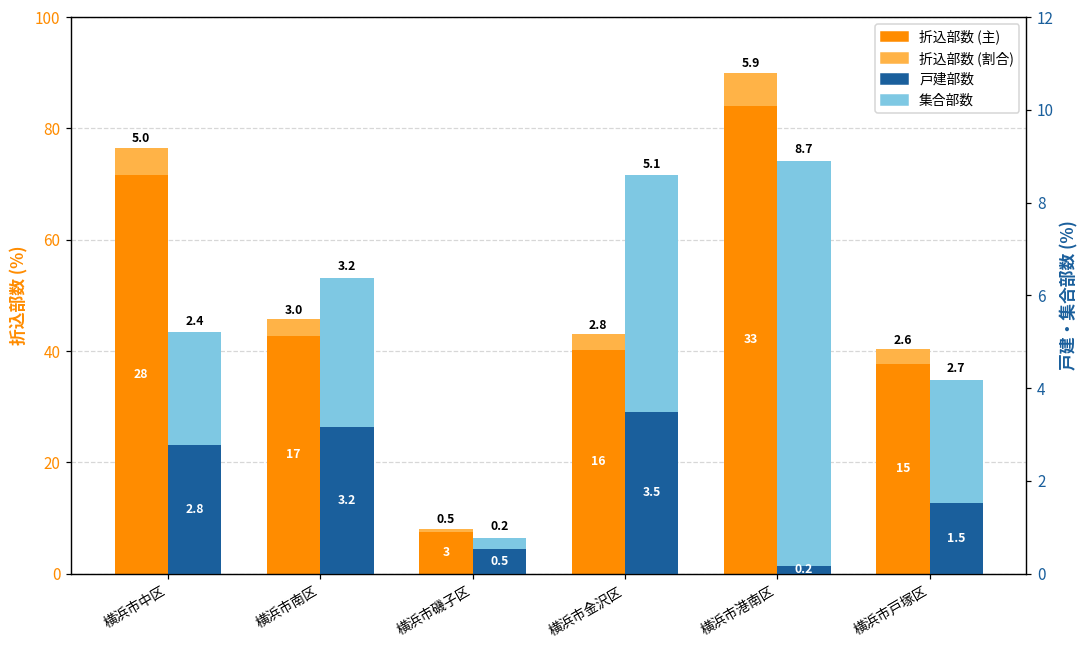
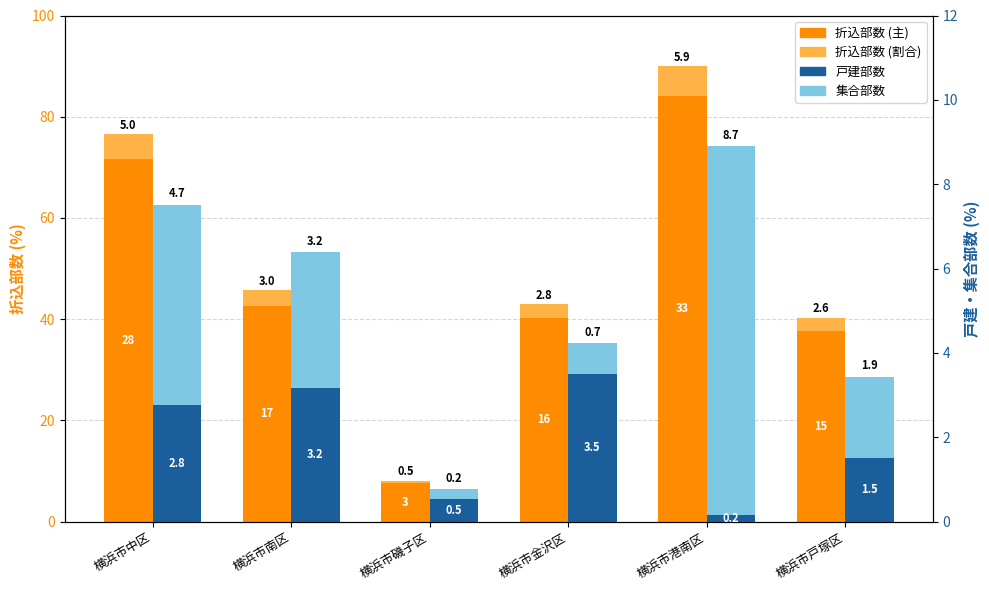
集合部数, 横浜市中区: 2.4 -> 4.7
集合部数, 横浜市金沢区: 5.1 -> 0.7
集合部数, 横浜市戸塚区: 2.7 -> 1.9
